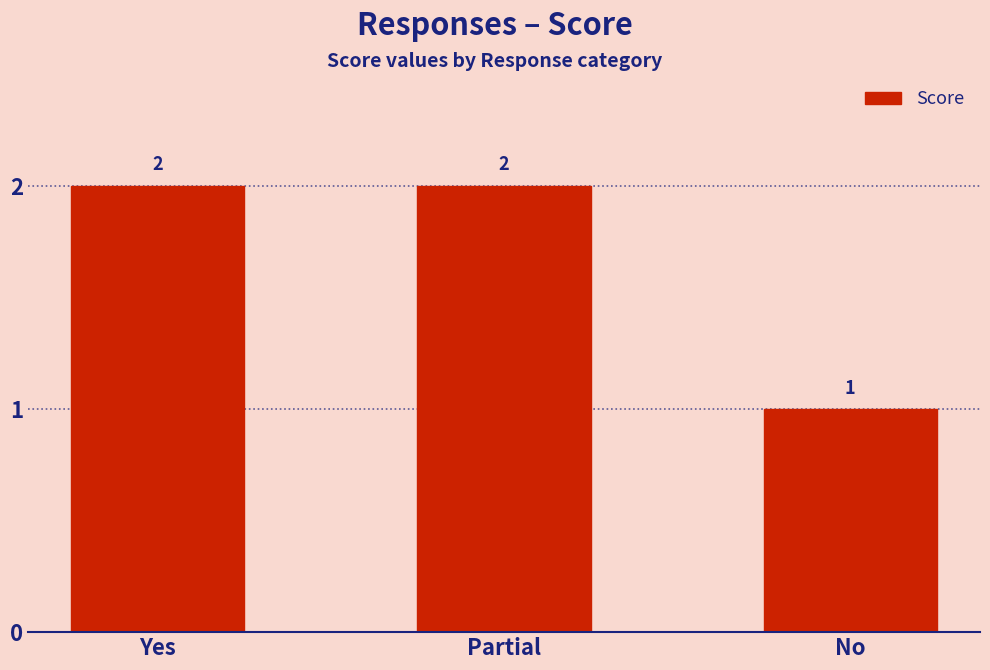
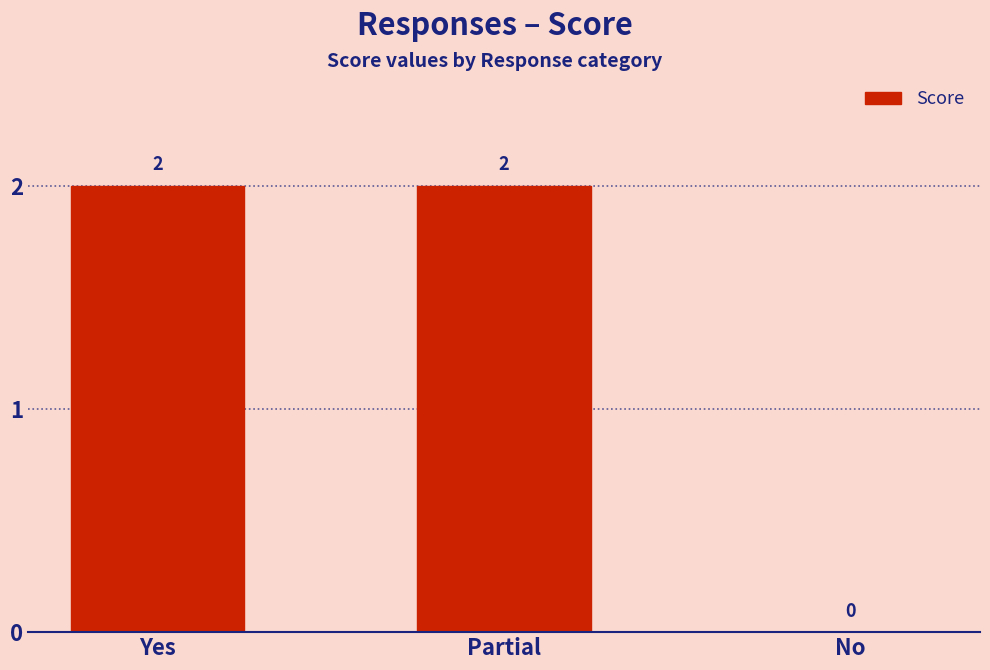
No: 1 -> 0
